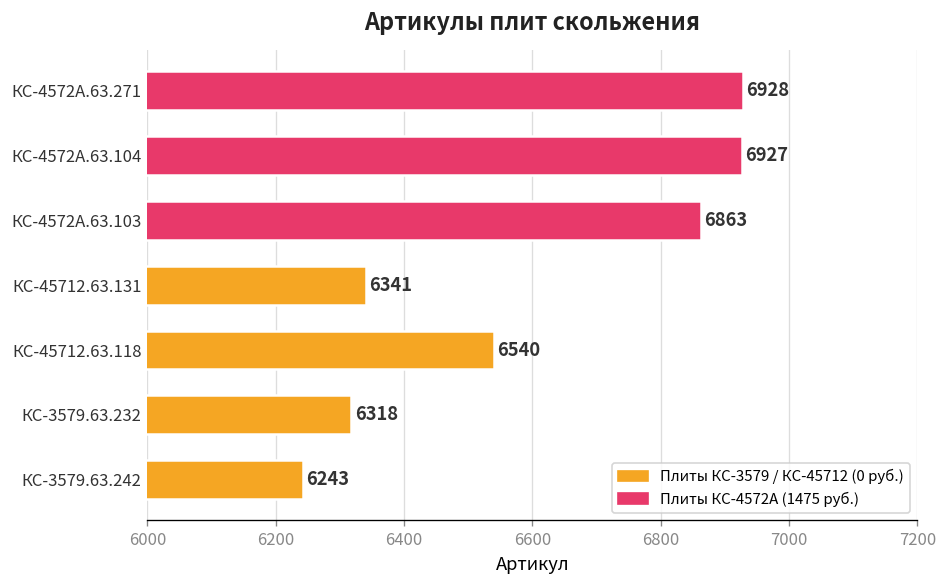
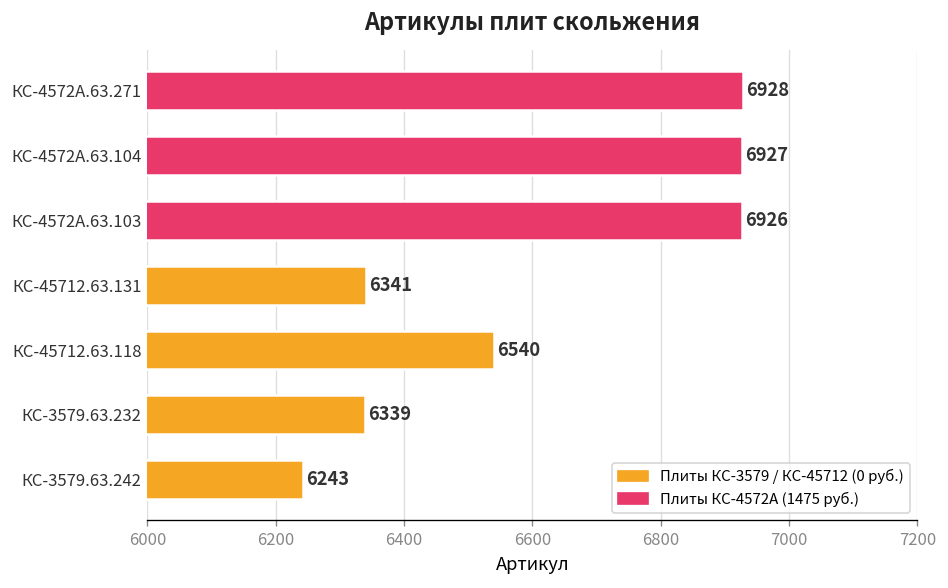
КС-4572А.63.103: 6863 -> 6926
КС-3579.63.232: 6318 -> 6339
